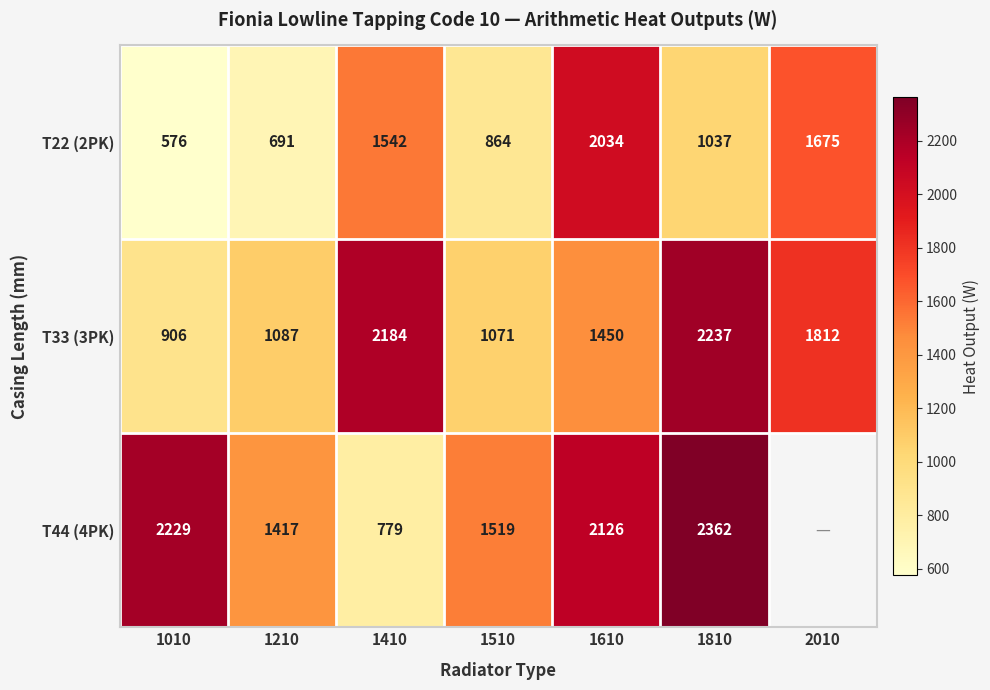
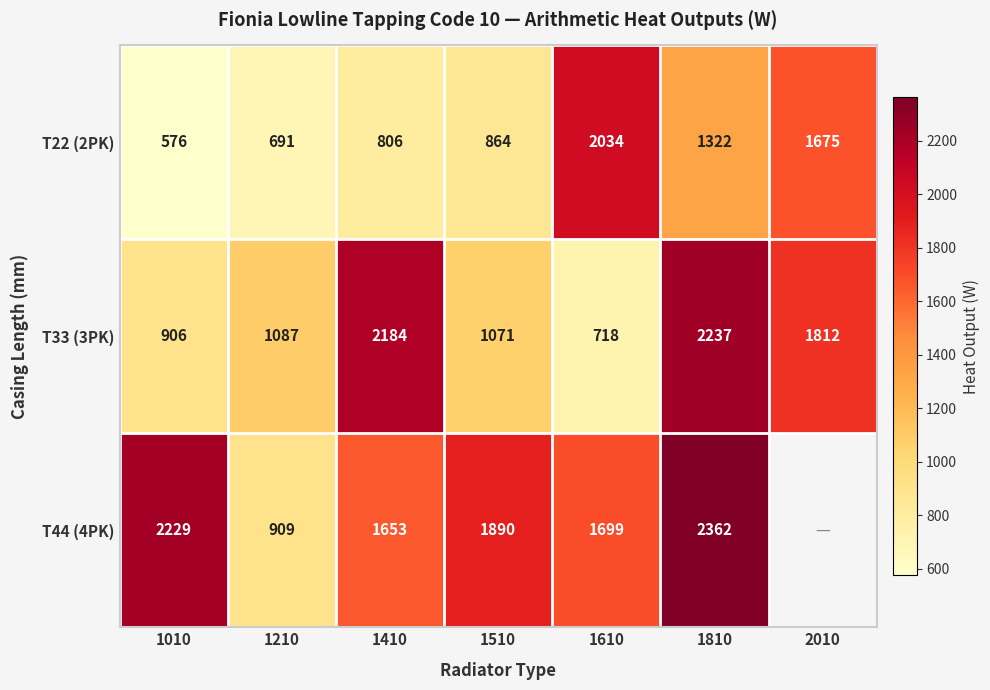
T22 (2PK), 1410: 1542 -> 806
T22 (2PK), 1810: 1037 -> 1322
T33 (3PK), 1610: 1450 -> 718
T44 (4PK), 1210: 1417 -> 909
T44 (4PK), 1410: 779 -> 1653
T44 (4PK), 1510: 1519 -> 1890
T44 (4PK), 1610: 2126 -> 1699
